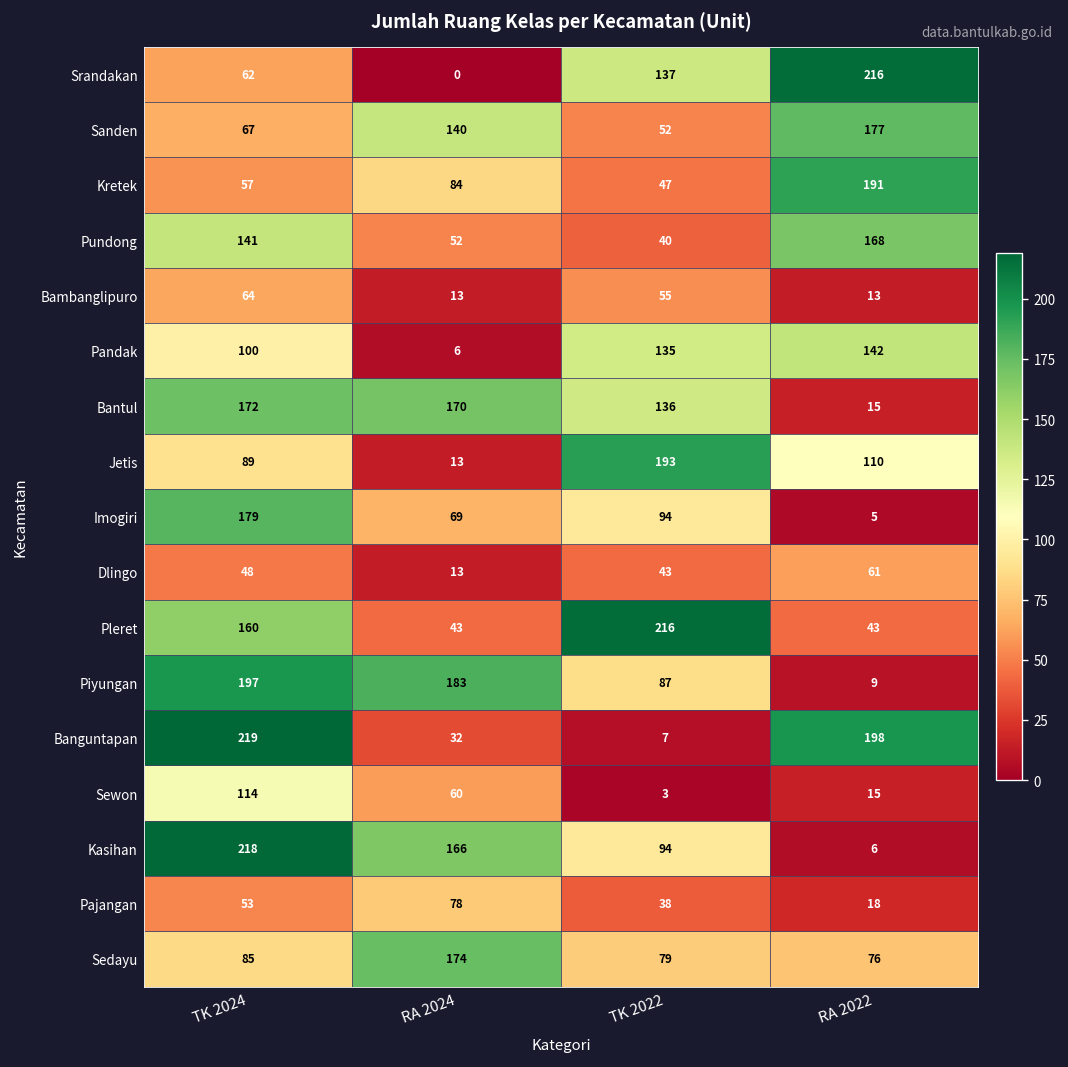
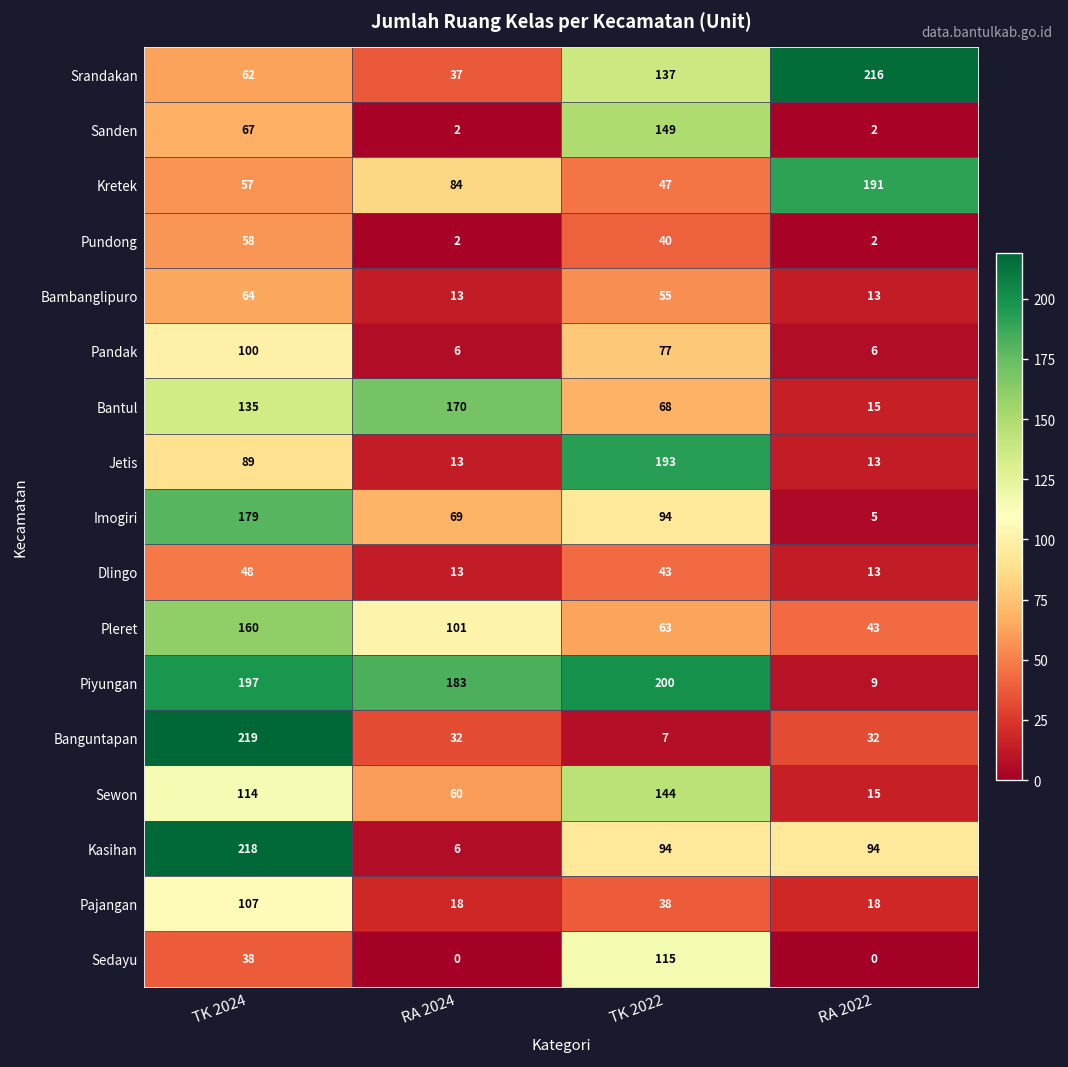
Srandakan, RA 2024: 0 -> 37
Sanden, RA 2024: 140 -> 2
Sanden, TK 2022: 52 -> 149
Sanden, RA 2022: 177 -> 2
Pundong, TK 2024: 141 -> 58
Pundong, RA 2024: 52 -> 2
Pundong, RA 2022: 168 -> 2
Pandak, TK 2022: 135 -> 77
Pandak, RA 2022: 142 -> 6
Bantul, TK 2024: 172 -> 135
Bantul, TK 2022: 136 -> 68
Jetis, RA 2022: 110 -> 13
Dlingo, RA 2022: 61 -> 13
Pleret, RA 2024: 43 -> 101
Pleret, TK 2022: 216 -> 63
Piyungan, TK 2022: 87 -> 200
Banguntapan, RA 2022: 198 -> 32
Sewon, TK 2022: 3 -> 144
Kasihan, RA 2024: 166 -> 6
Kasihan, RA 2022: 6 -> 94
Pajangan, TK 2024: 53 -> 107
Pajangan, RA 2024: 78 -> 18
Sedayu, TK 2024: 85 -> 38
Sedayu, RA 2024: 174 -> 0
Sedayu, TK 2022: 79 -> 115
Sedayu, RA 2022: 76 -> 0
